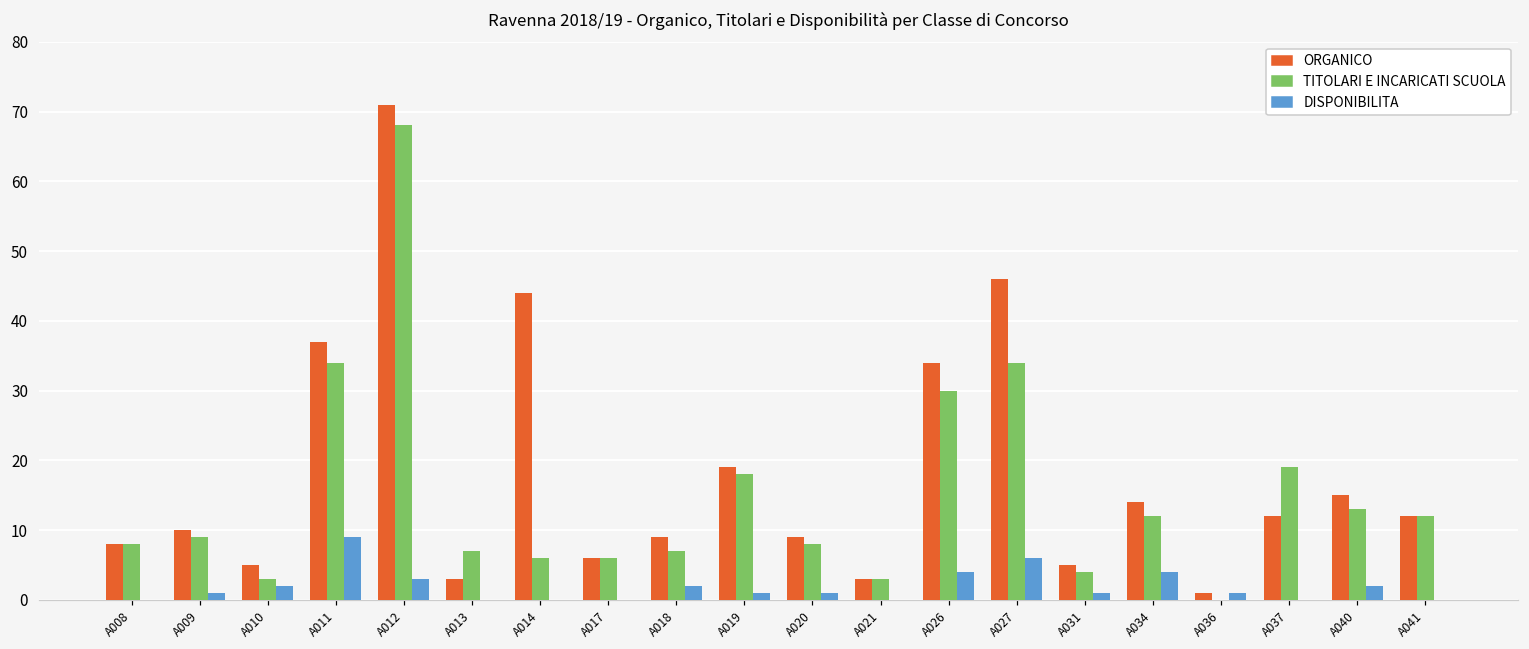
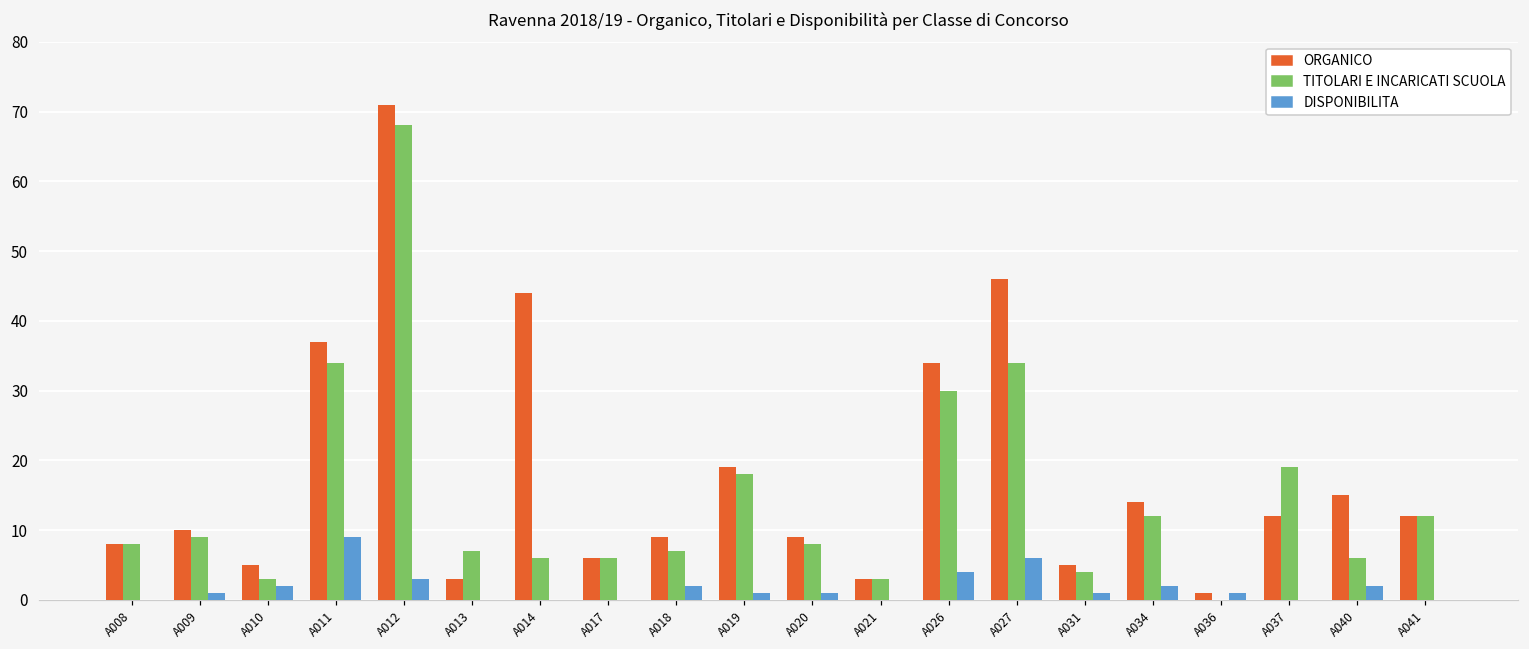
DISPONIBILITA, A034: 4 -> 2
TITOLARI E INCARICATI SCUOLA, A040: 13 -> 6
